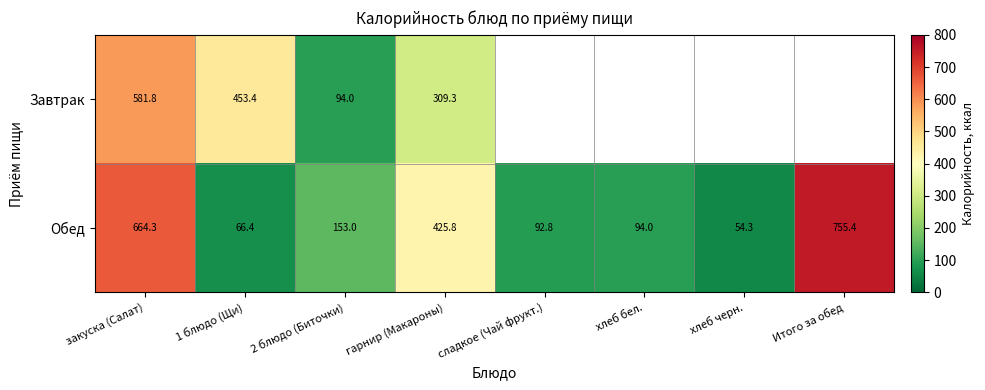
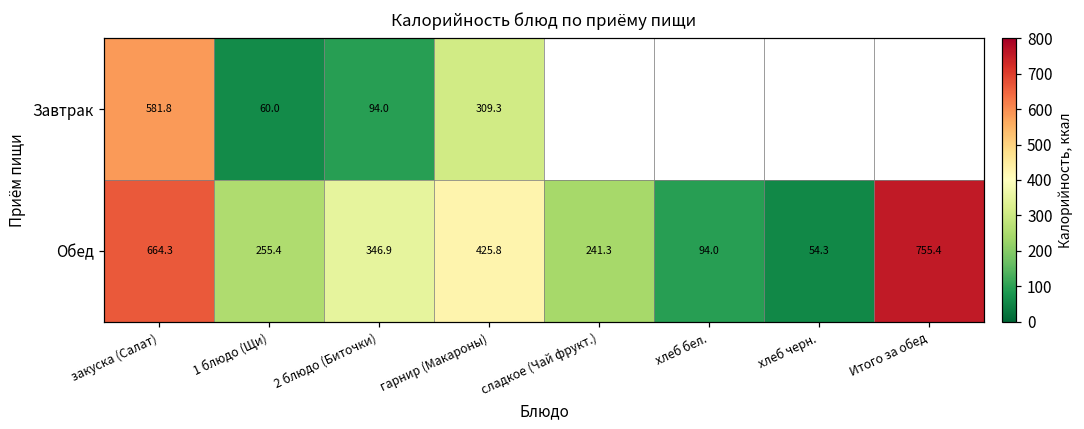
Завтрак, 1 блюдо (Щи): 453.4 -> 60.0
Обед, 1 блюдо (Щи): 66.4 -> 255.4
Обед, 2 блюдо (Биточки): 153.0 -> 346.9
Обед, сладкое (Чай фрукт.): 92.8 -> 241.3
